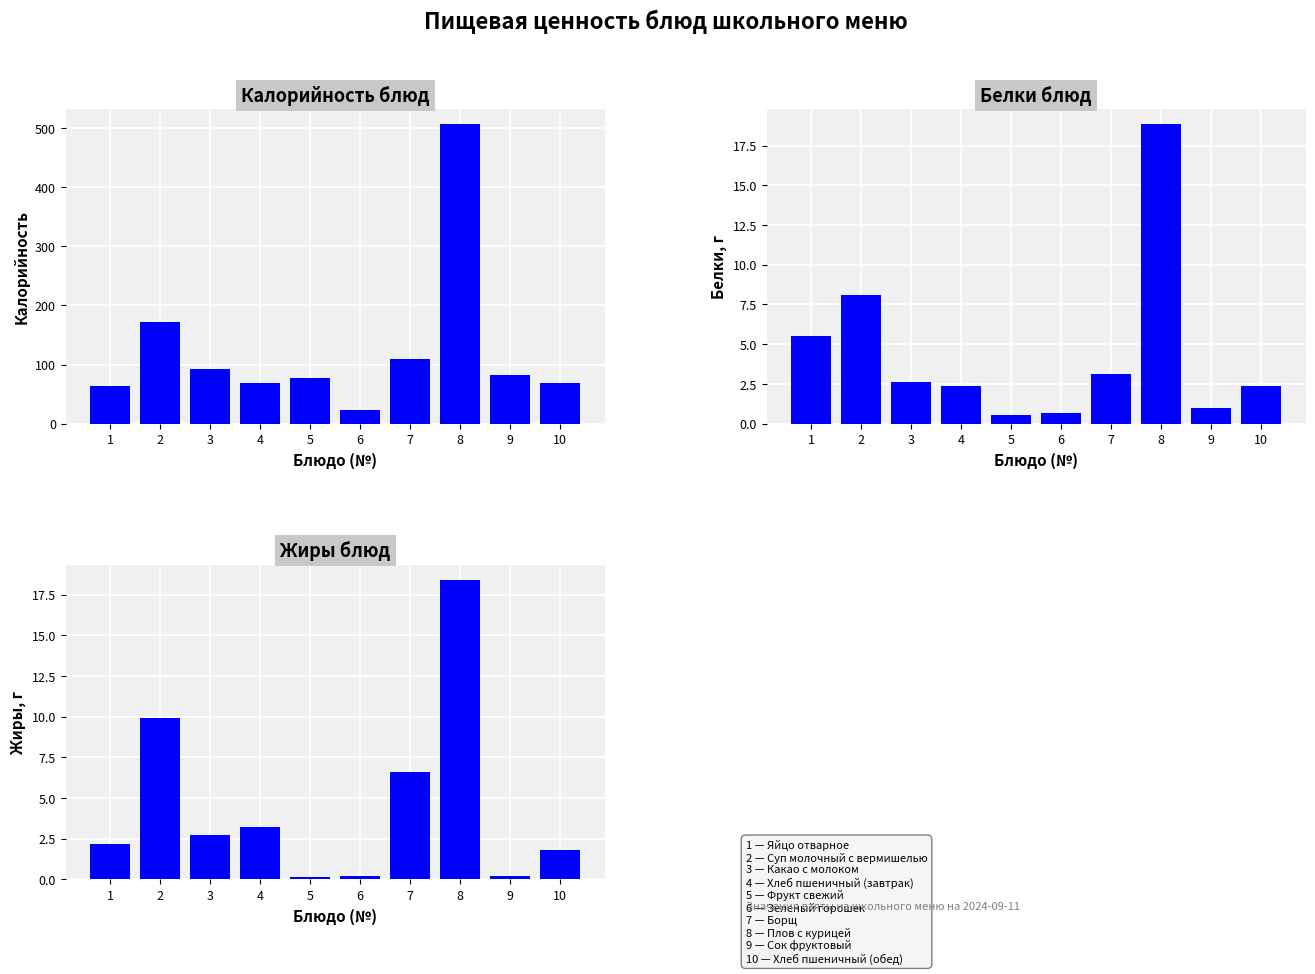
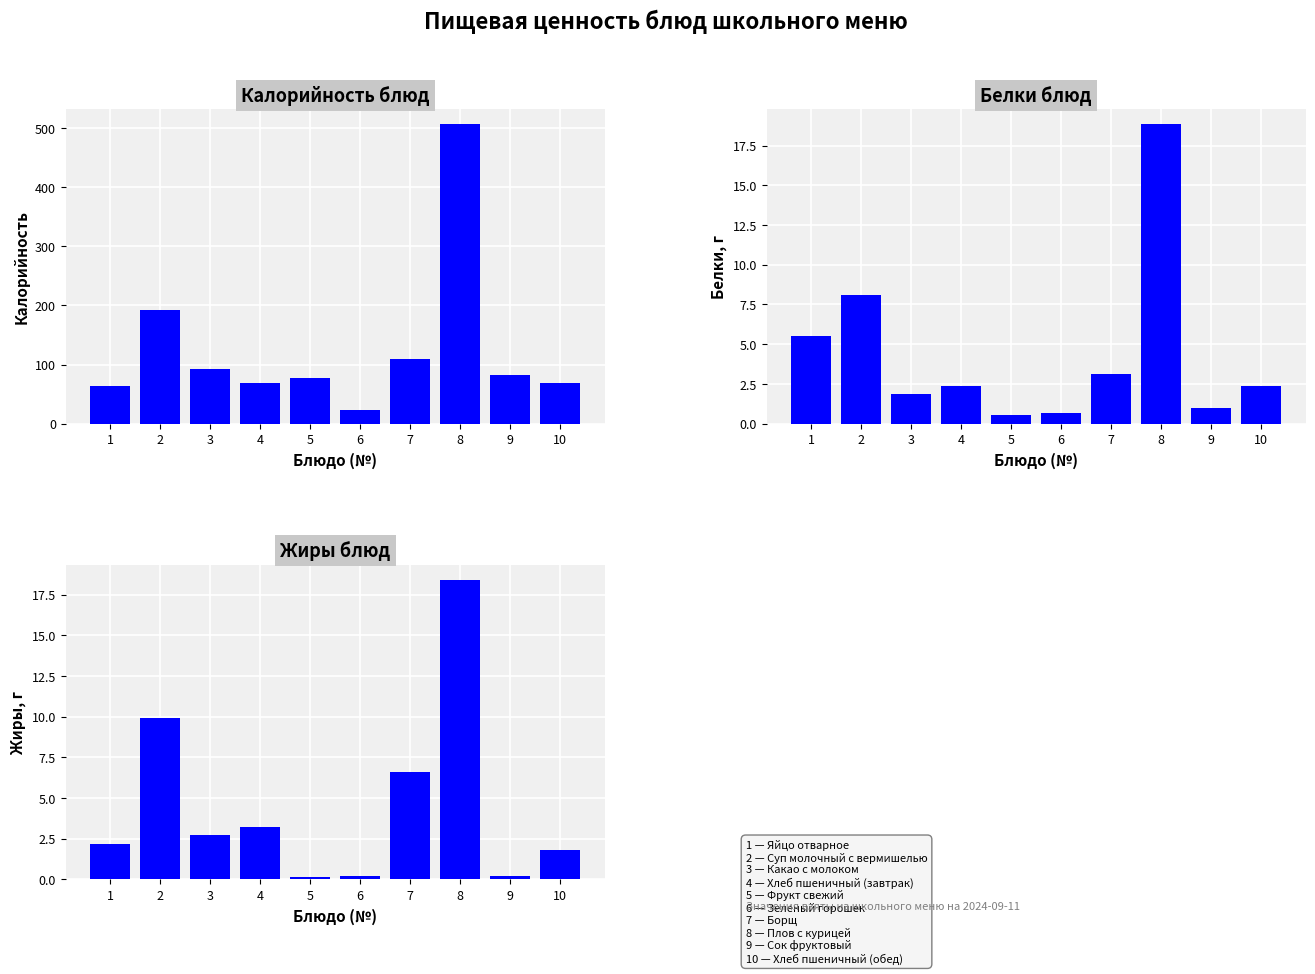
Калорийность блюд, 2: 170 -> 190
Белки блюд, 3: 2.6 -> 1.9
